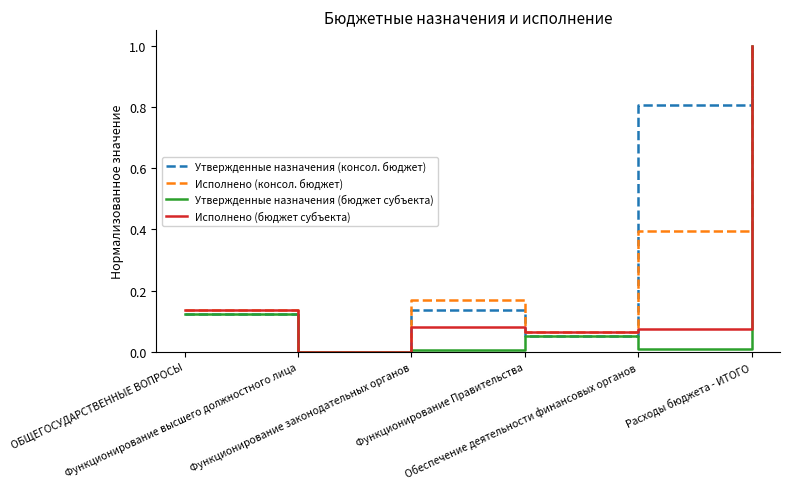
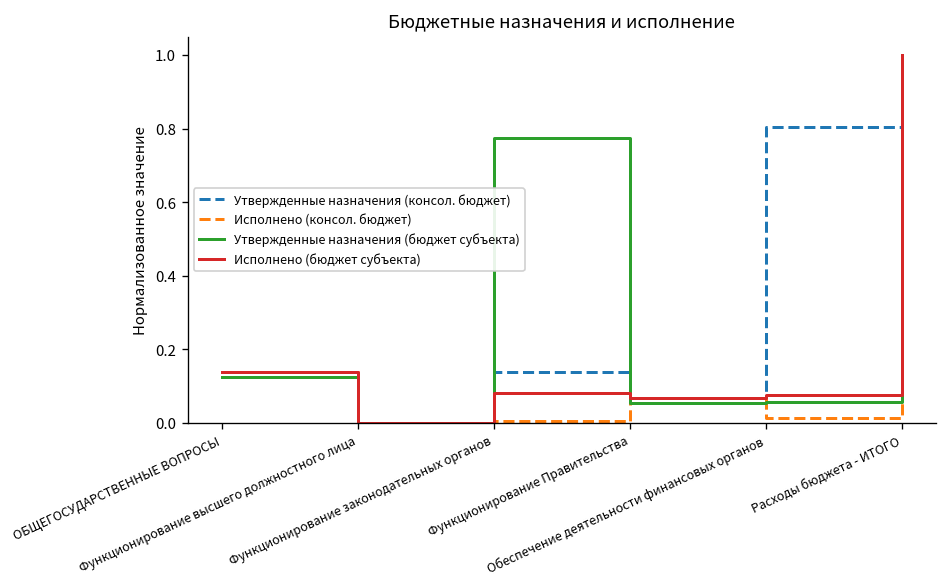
Исполнено (консол. бюджет), Функционирование законодательных органов: 0.17 -> 0.00
Утвержденные назначения (бюджет субъекта), Функционирование законодательных органов: 0.00 -> 0.77
Исполнено (консол. бюджет), Обеспечение деятельности финансовых органов: 0.39 -> 0.01
Утвержденные назначения (бюджет субъекта), Обеспечение деятельности финансовых органов: 0.01 -> 0.06
